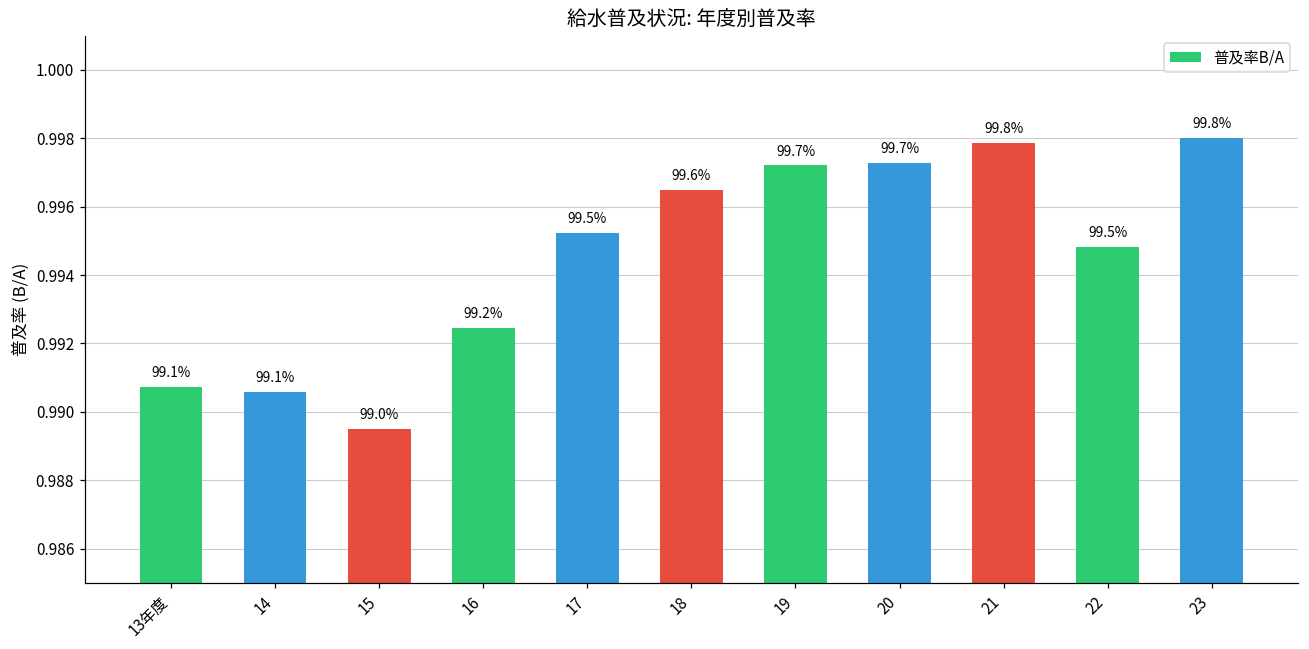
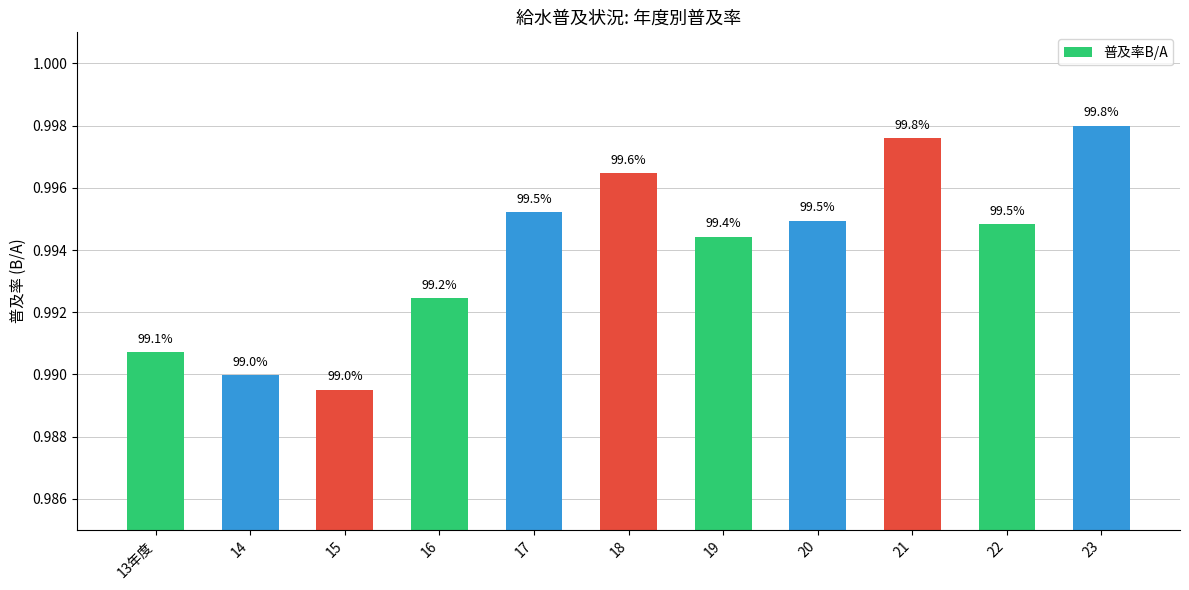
14: 99.1% -> 99.0%
19: 99.7% -> 99.4%
20: 99.7% -> 99.5%
21: 0.9979 -> 0.9976
